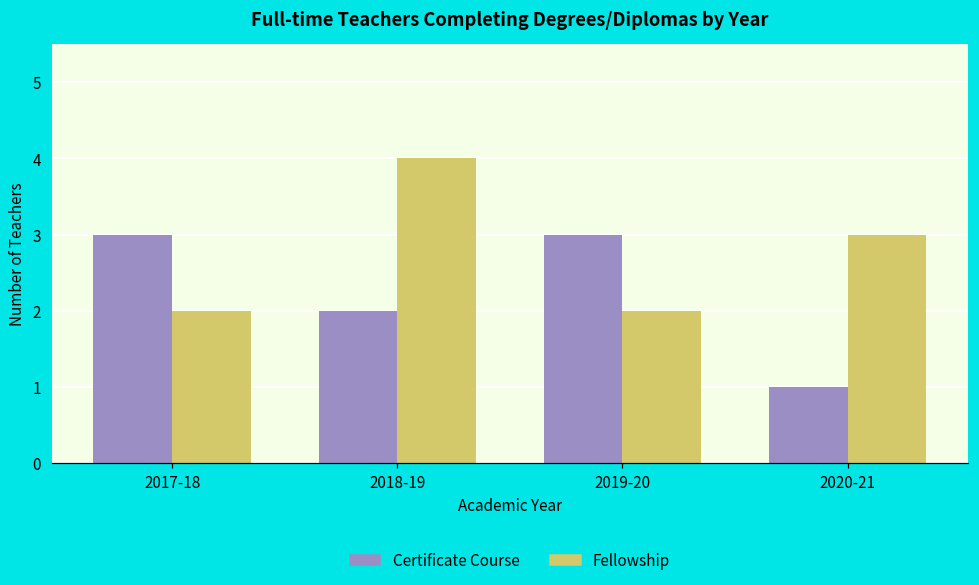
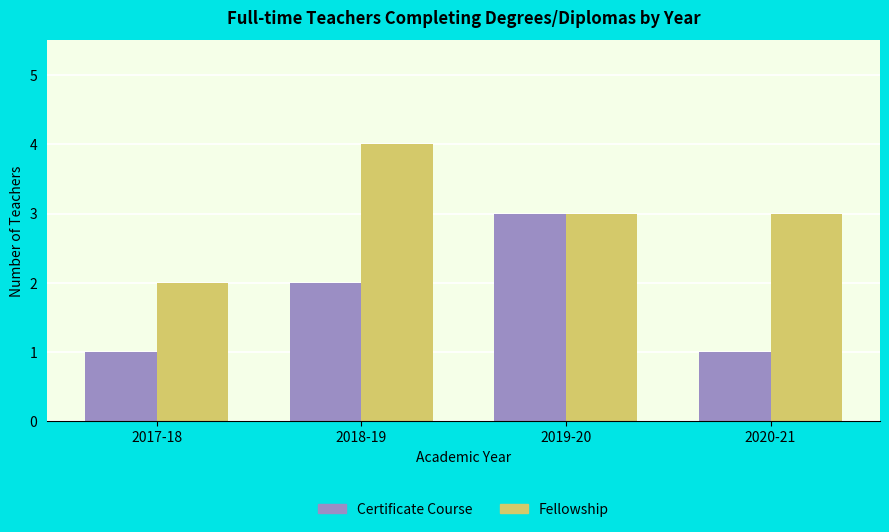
Certificate Course, 2017-18: 3 -> 1
Fellowship, 2019-20: 2 -> 3
